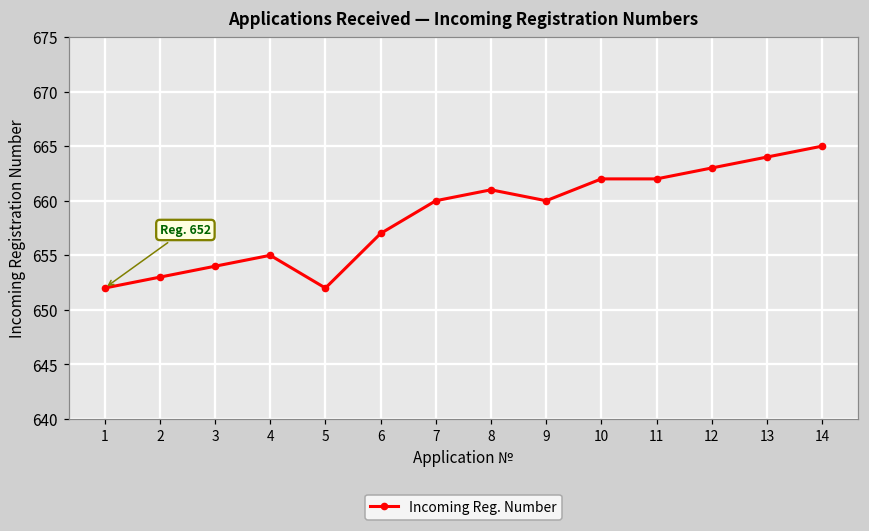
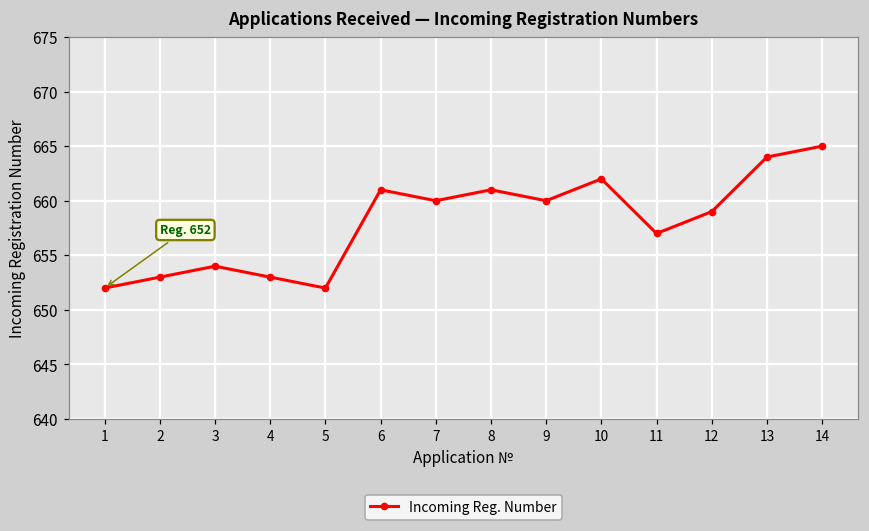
4: 655 -> 653
6: 657 -> 661
11: 662 -> 657
12: 663 -> 659
